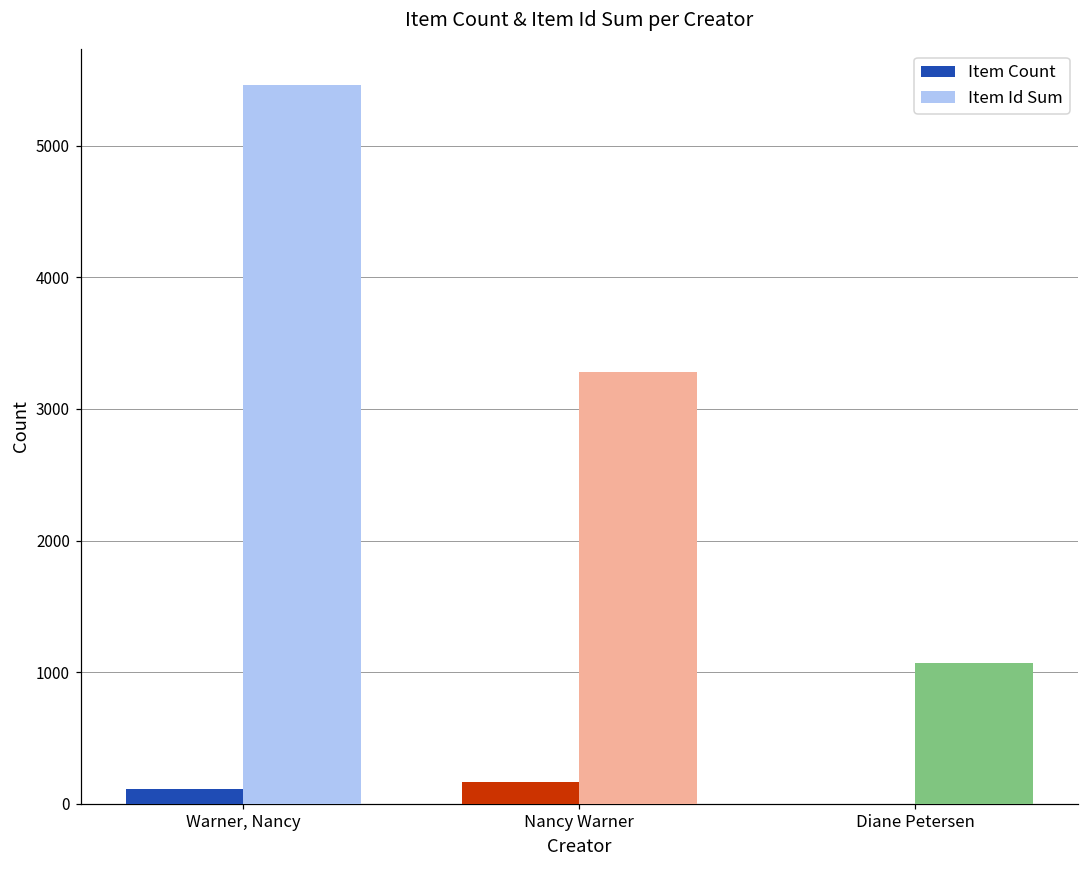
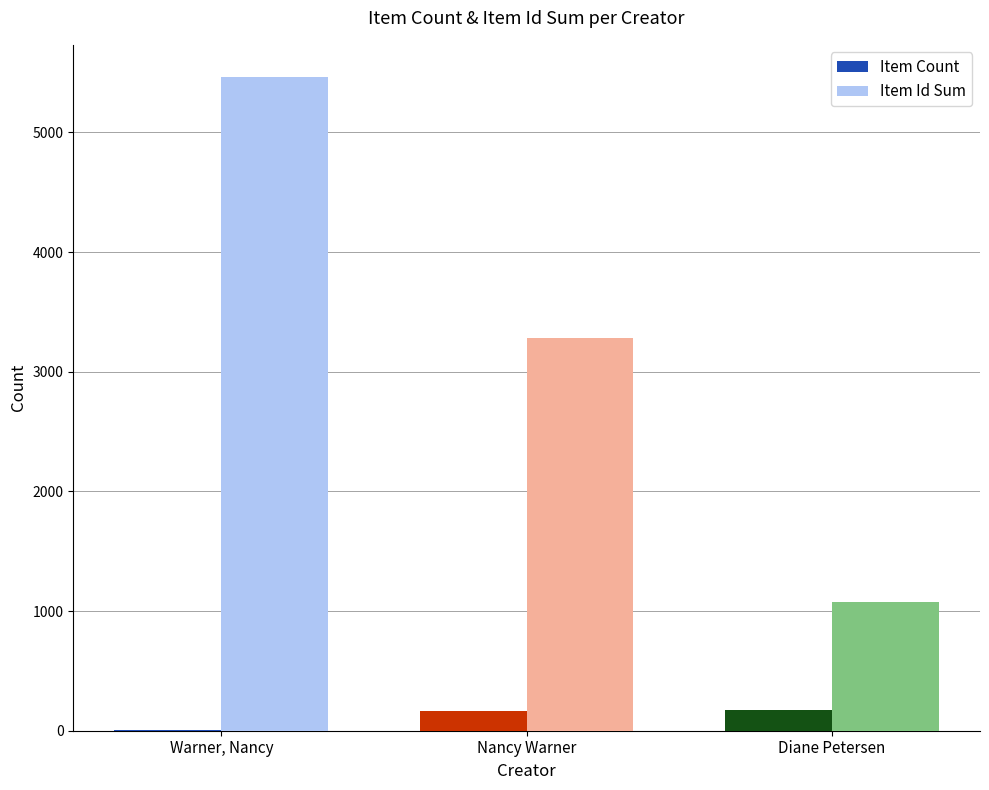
Item Count, Warner, Nancy: 110 -> 10
Item Count, Diane Petersen: 0 -> 170
